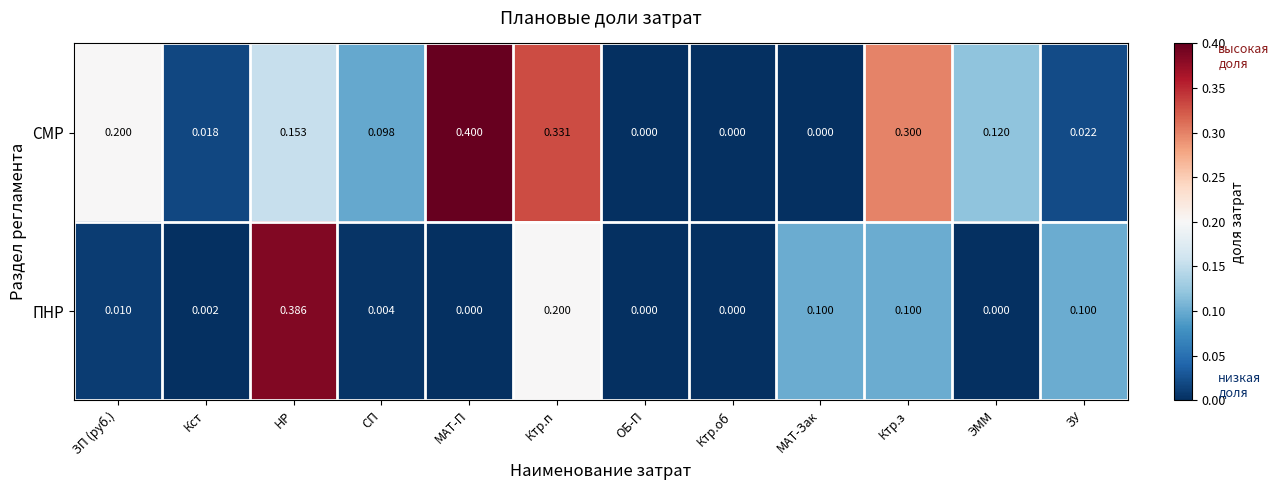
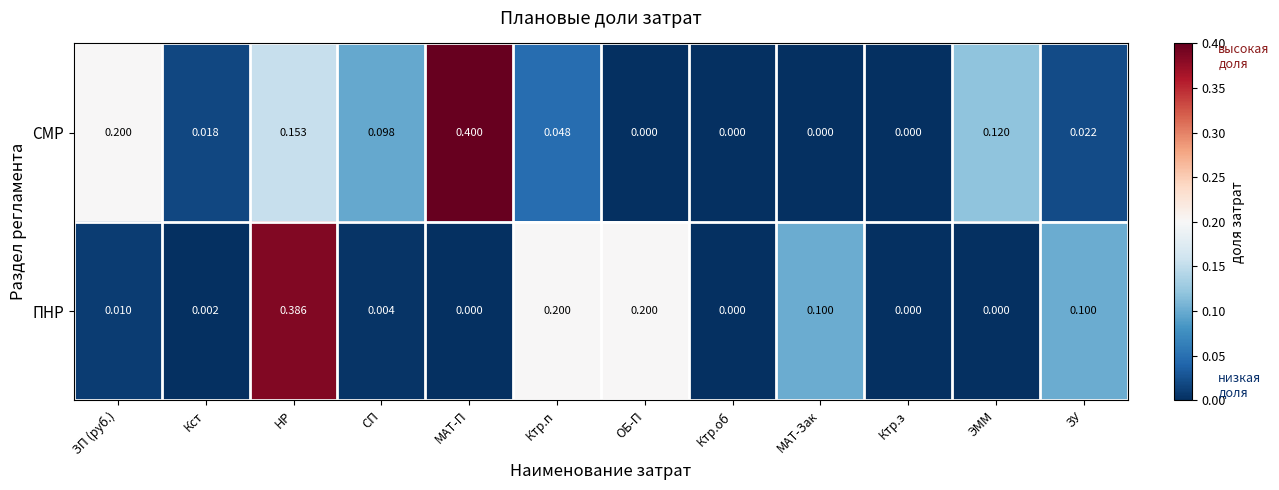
СМР, Ктр.п: 0.331 -> 0.048
СМР, Ктр.з: 0.300 -> 0.000
ПНР, ОБ-П: 0.000 -> 0.200
ПНР, Ктр.з: 0.100 -> 0.000
